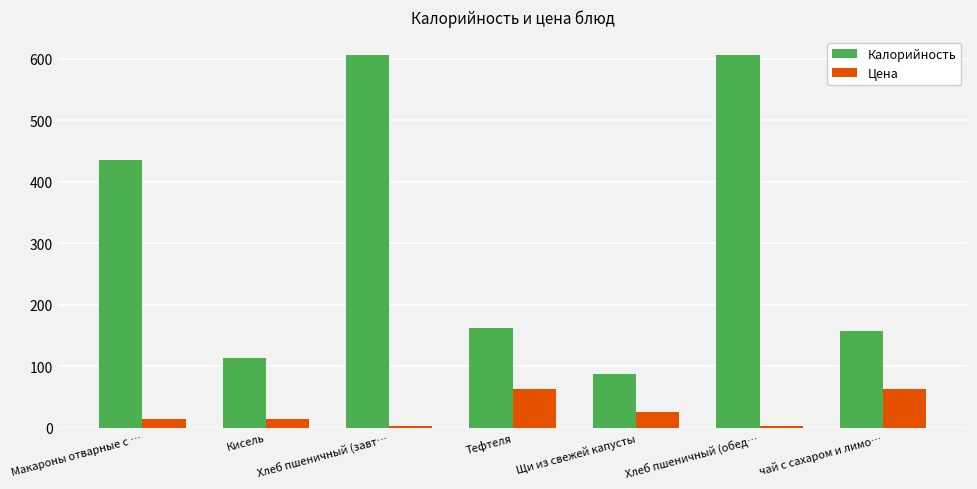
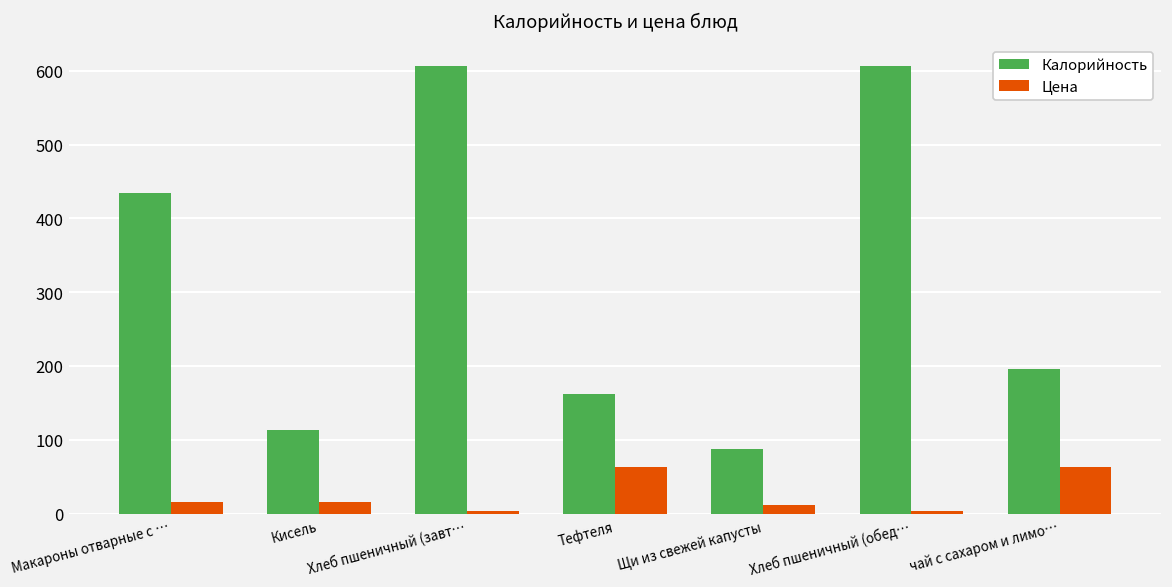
Цена, Щи из свежей капусты: 30 -> 10
Калорийность, чай с сахаром и лимо…: 160 -> 200
